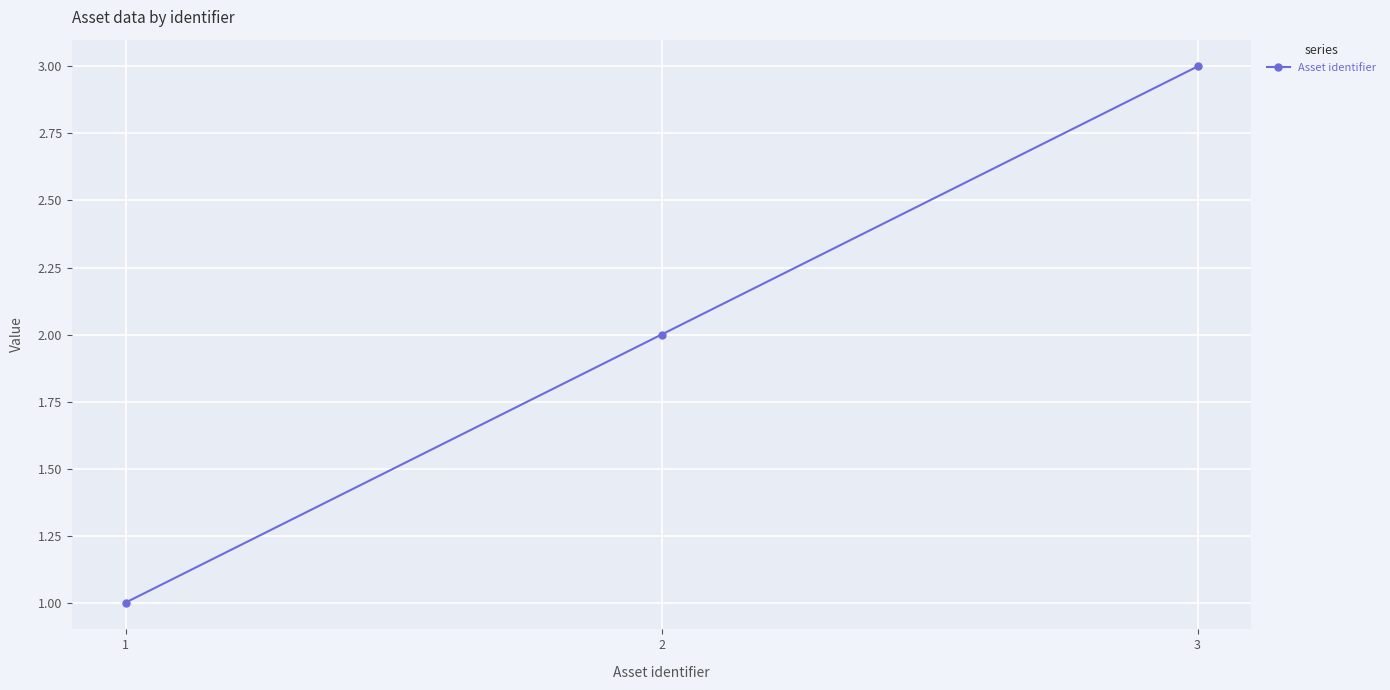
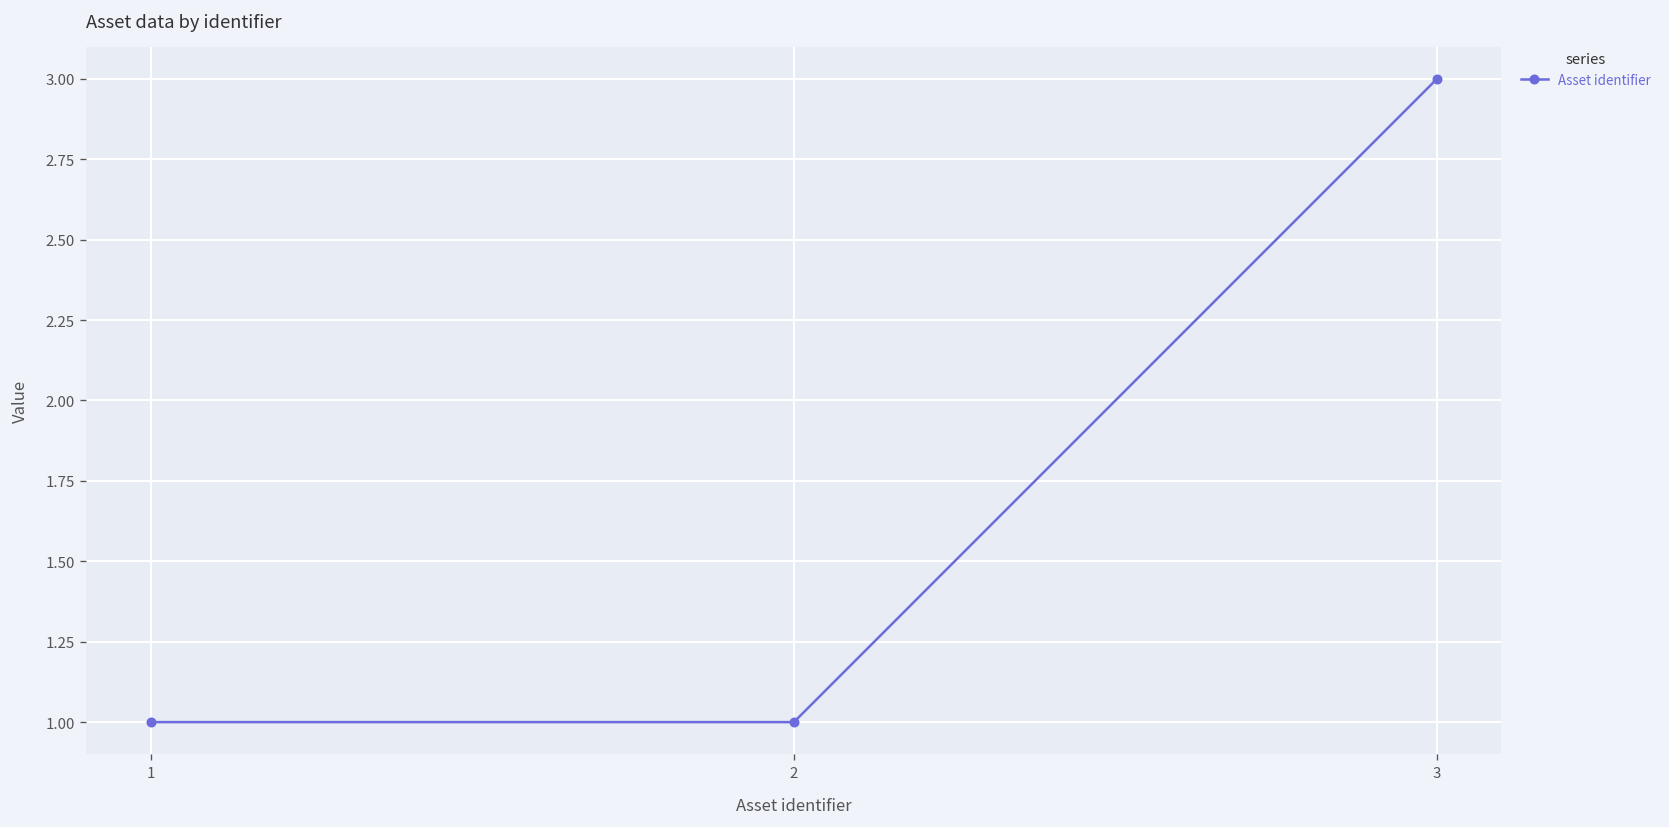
2: 2 -> 1
